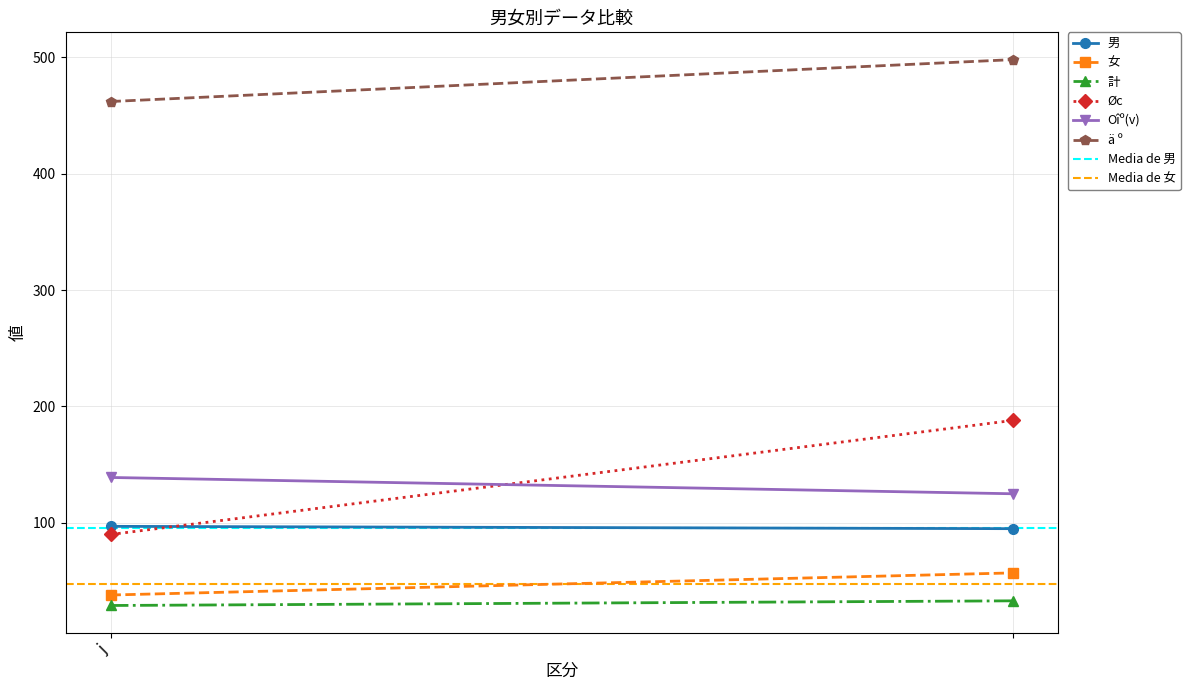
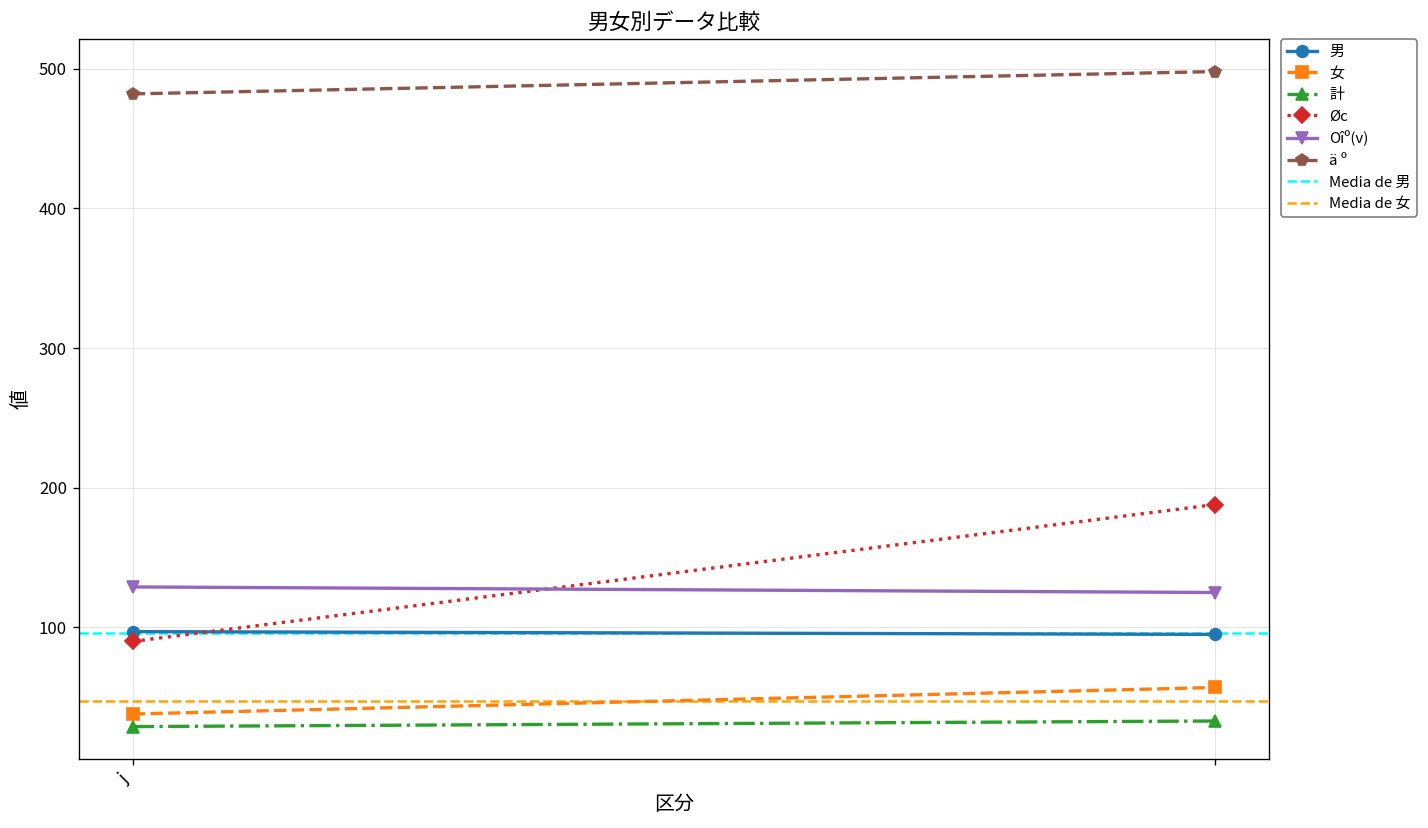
Oîº(v), j: 139 -> 129
ä º, j: 462 -> 482
